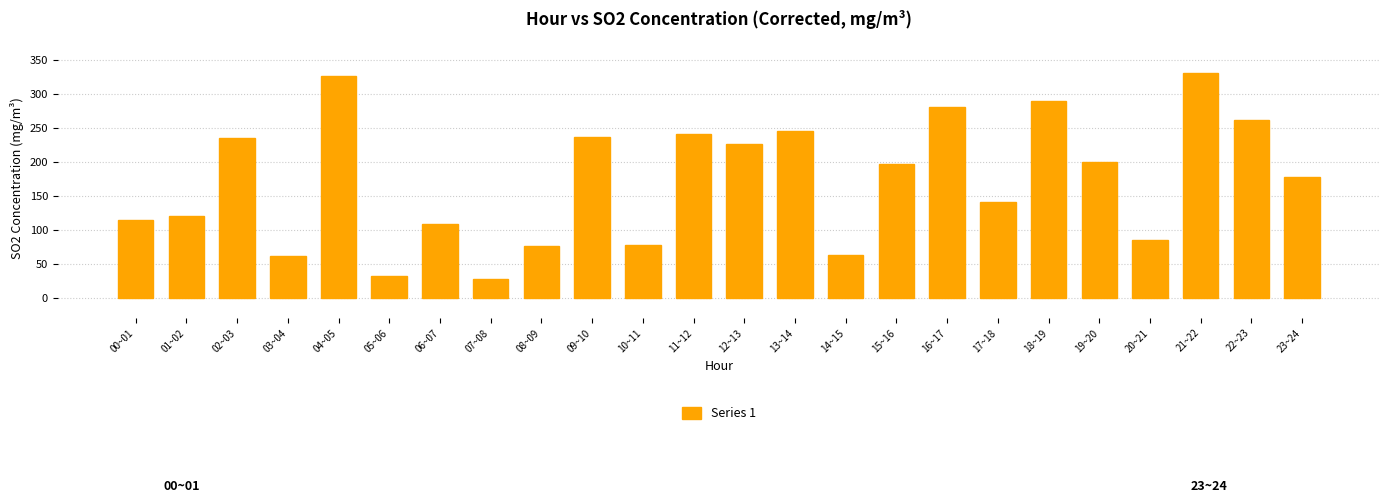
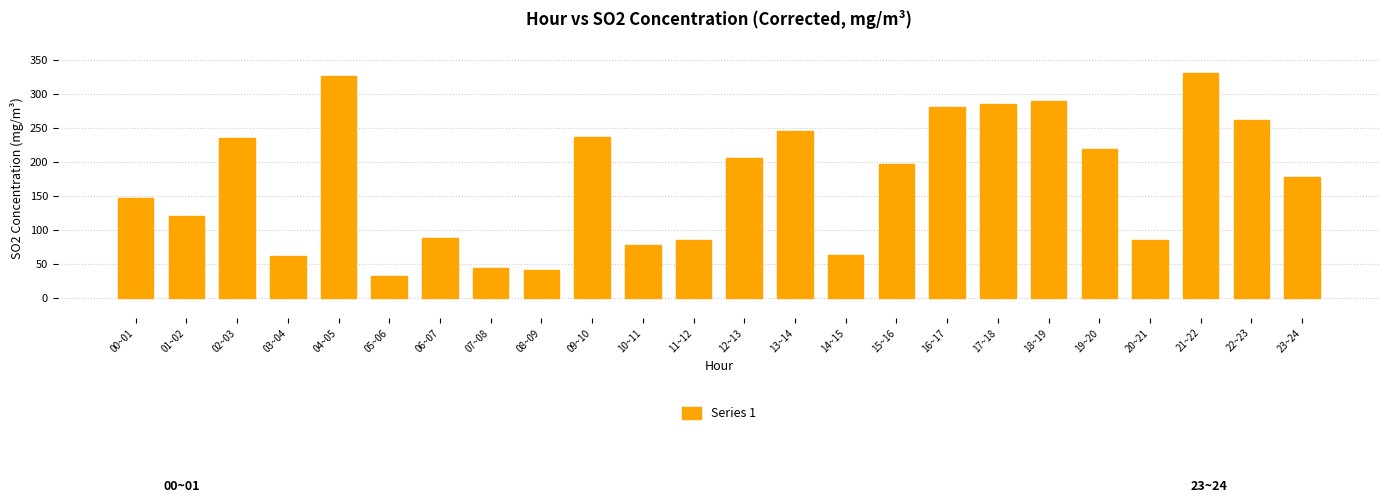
00~01: 110 -> 150
06~07: 110 -> 90
07~08: 30 -> 40
08~09: 80 -> 40
11~12: 240 -> 80
12~13: 230 -> 210
17~18: 140 -> 280
19~20: 200 -> 220
